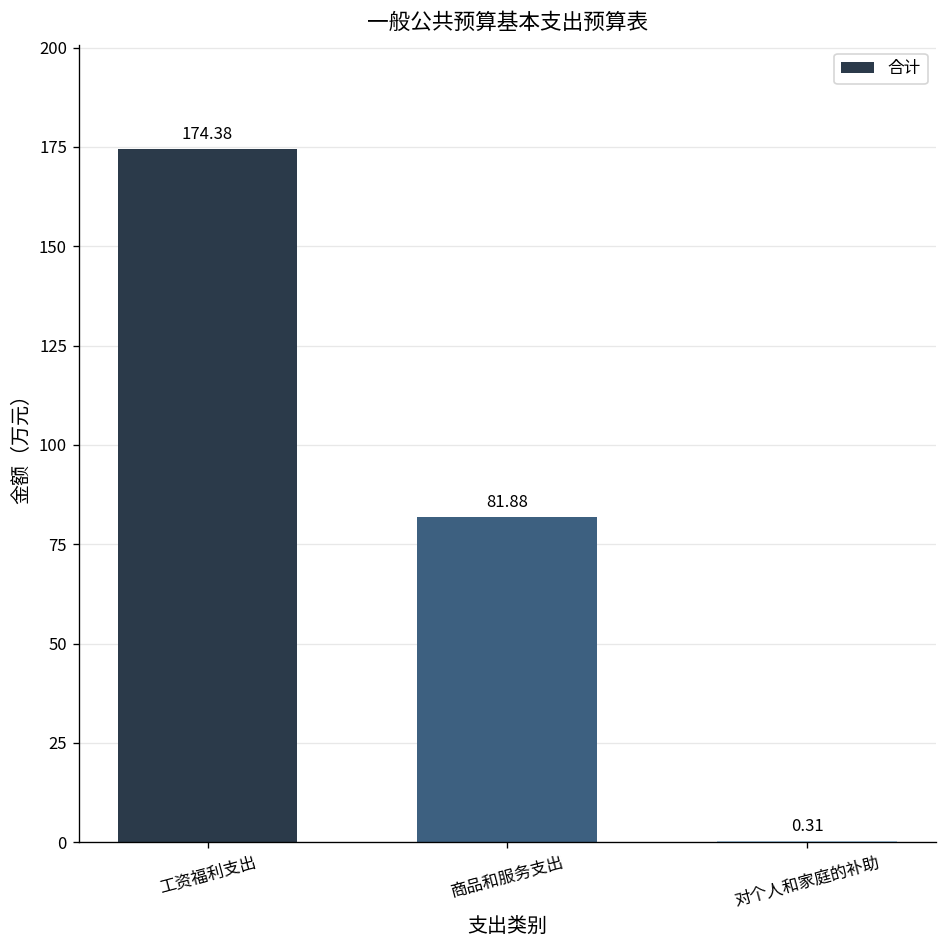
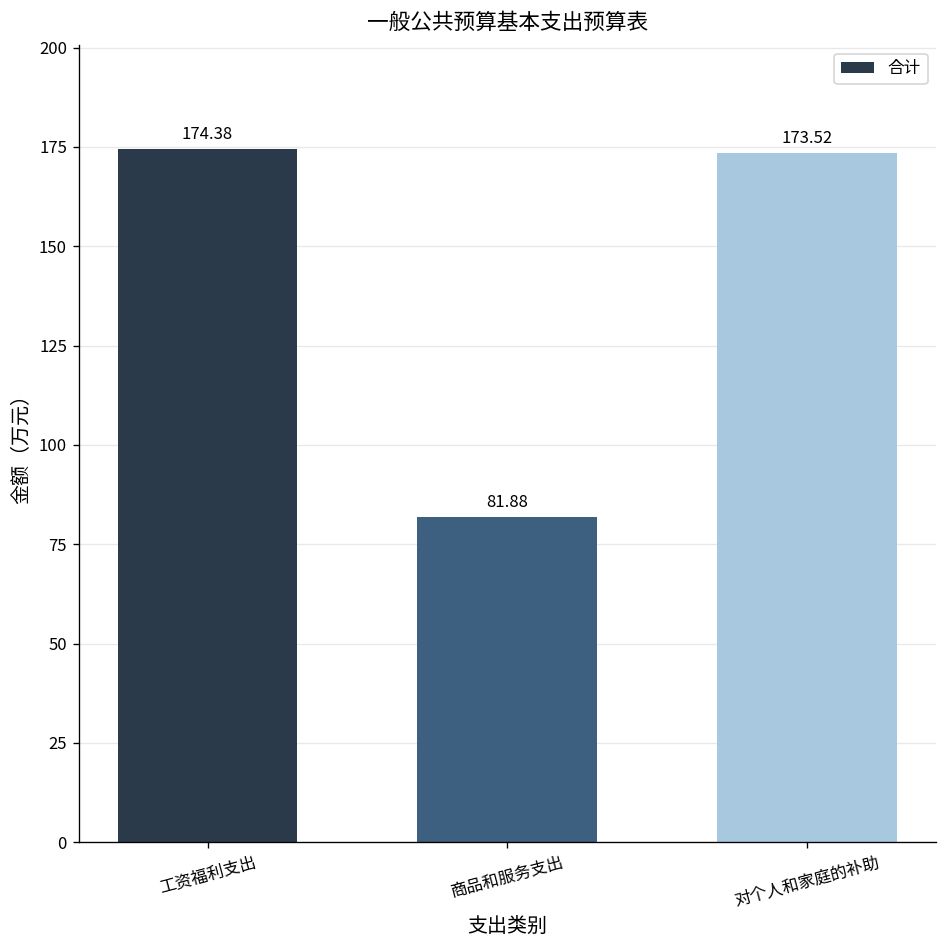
对个人和家庭的补助: 0.31 -> 173.52
